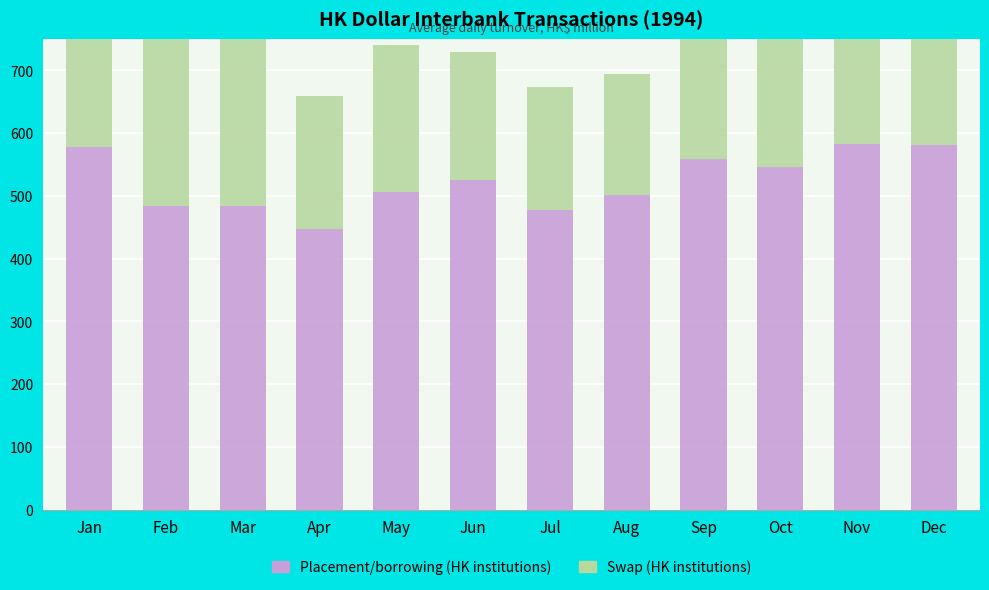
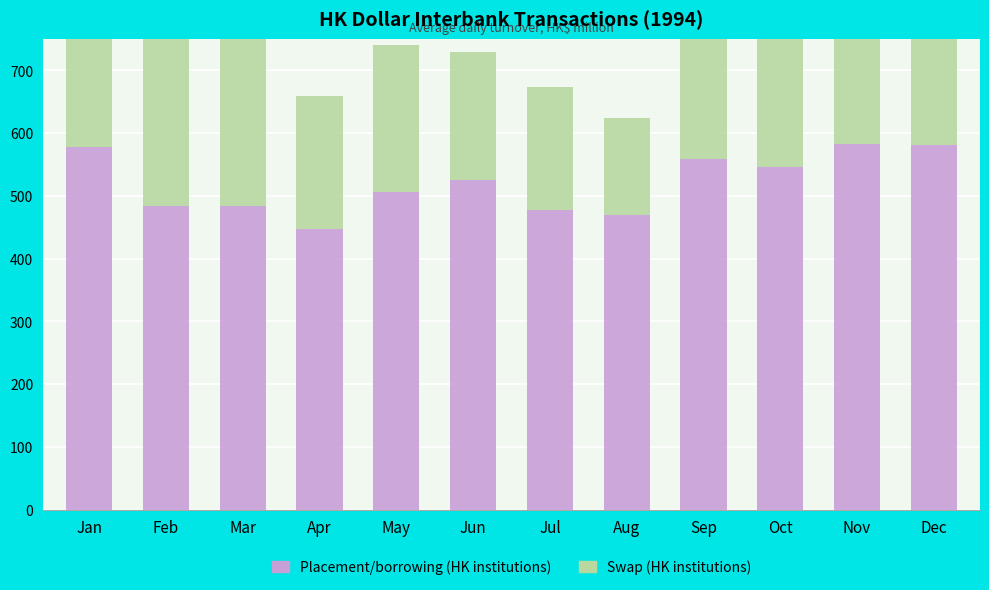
Placement/borrowing (HK institutions), Aug: 500 -> 470
Swap (HK institutions), Aug: 190 -> 150
